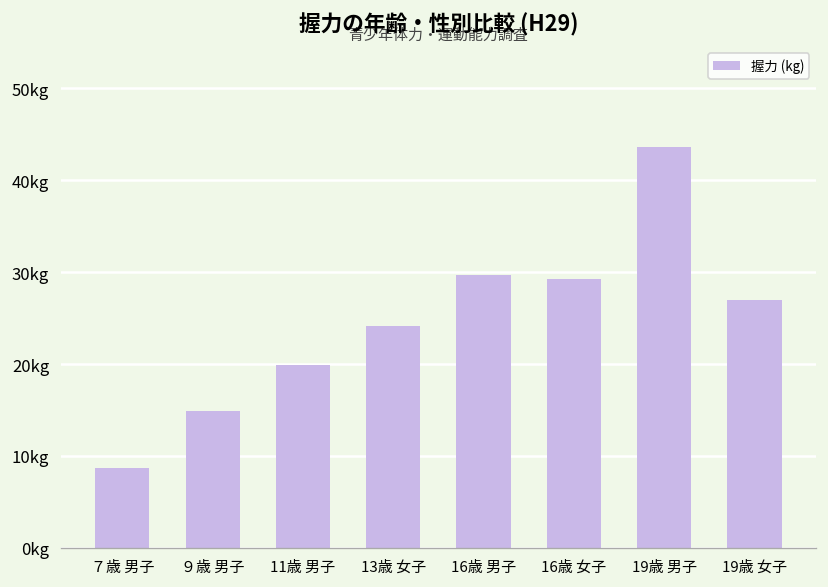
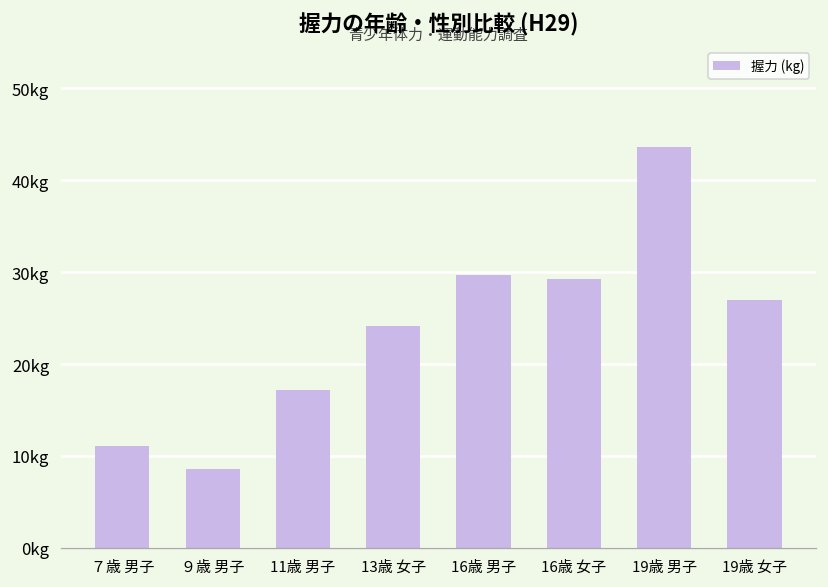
７歳 男子: 9kg -> 11kg
９歳 男子: 15kg -> 9kg
11歳 男子: 20kg -> 17kg
